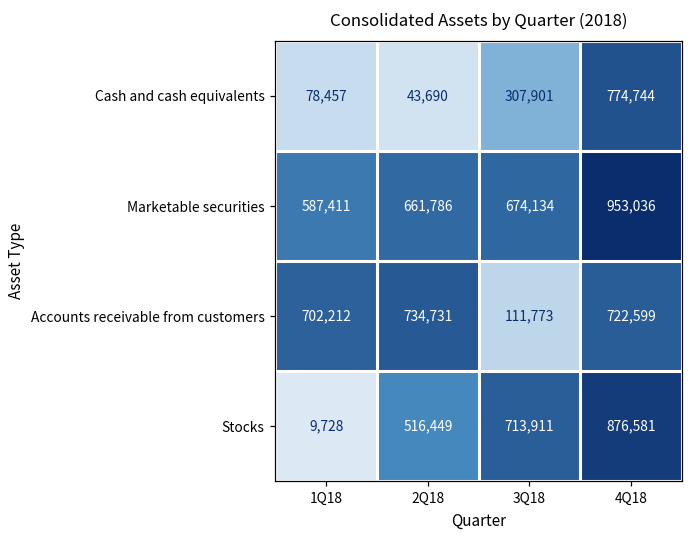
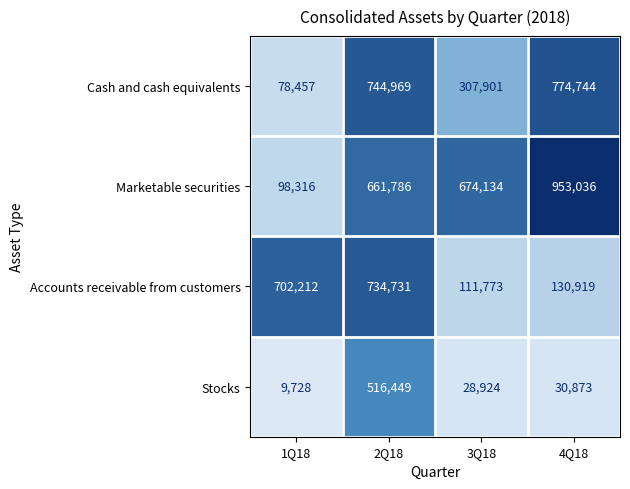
Cash and cash equivalents, 2Q18: 43,690 -> 744,969
Marketable securities, 1Q18: 587,411 -> 98,316
Accounts receivable from customers, 4Q18: 722,599 -> 130,919
Stocks, 3Q18: 713,911 -> 28,924
Stocks, 4Q18: 876,581 -> 30,873
